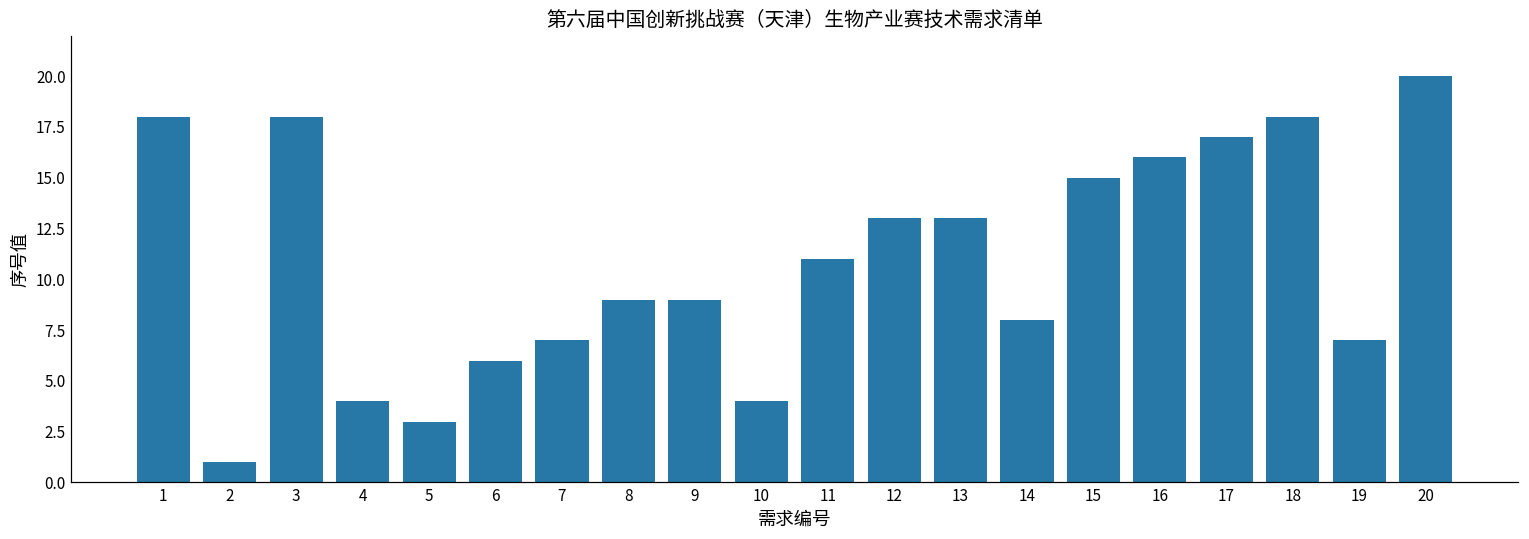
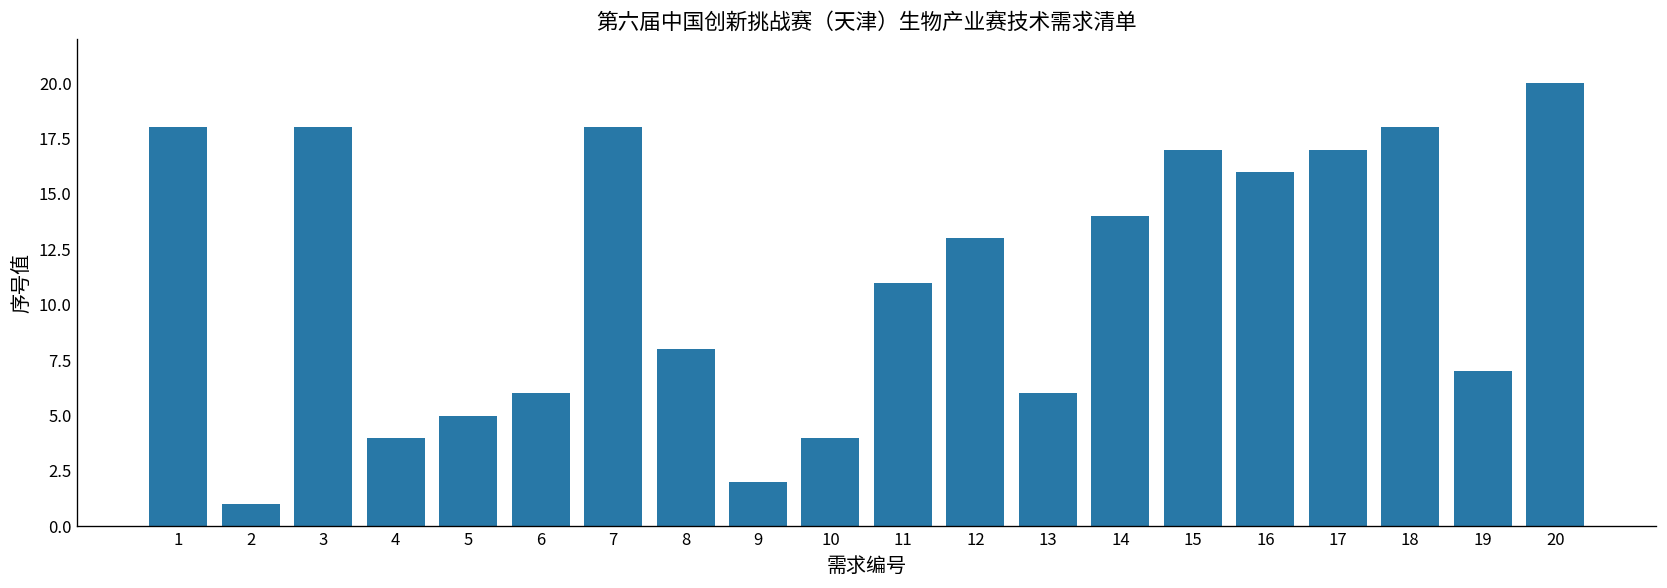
5: 3 -> 5
7: 7 -> 18
8: 9 -> 8
9: 9 -> 2
13: 13 -> 6
14: 8 -> 14
15: 15 -> 17
